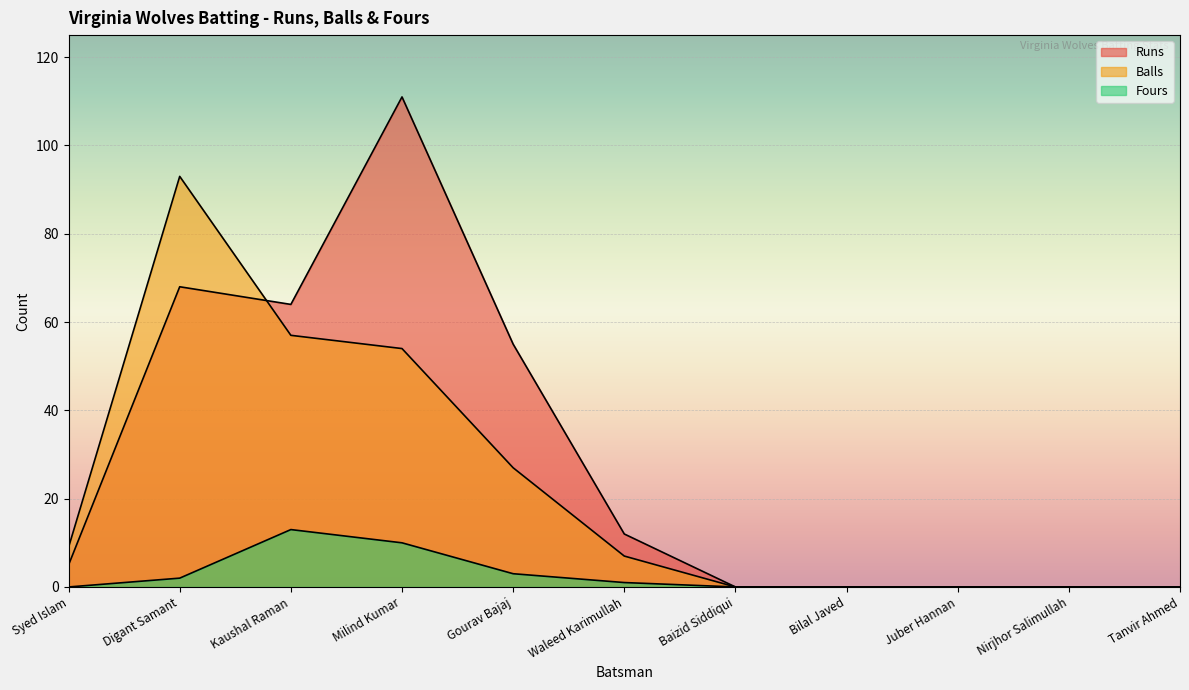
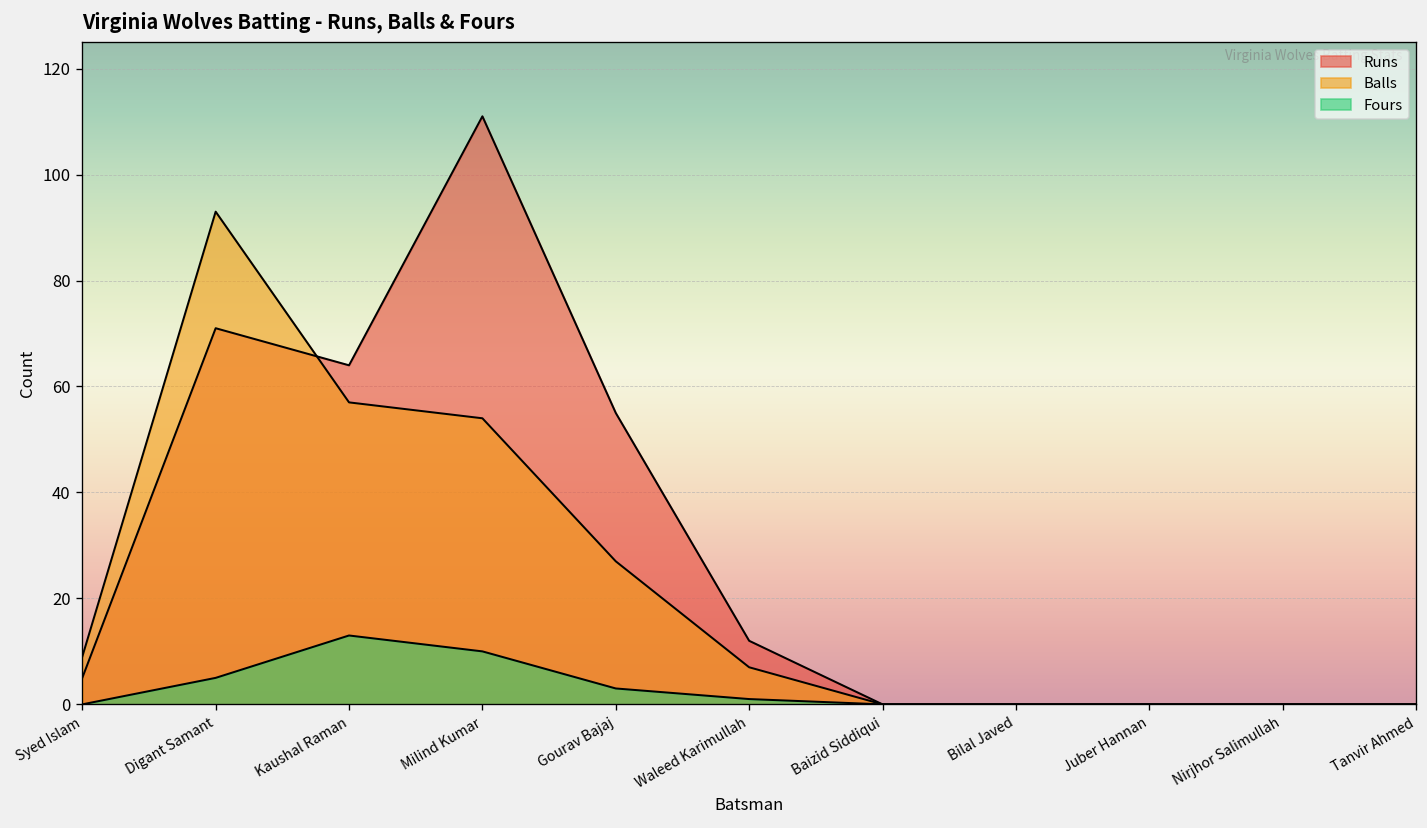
Runs, Digant Samant: 68 -> 71
Fours, Digant Samant: 2 -> 5
